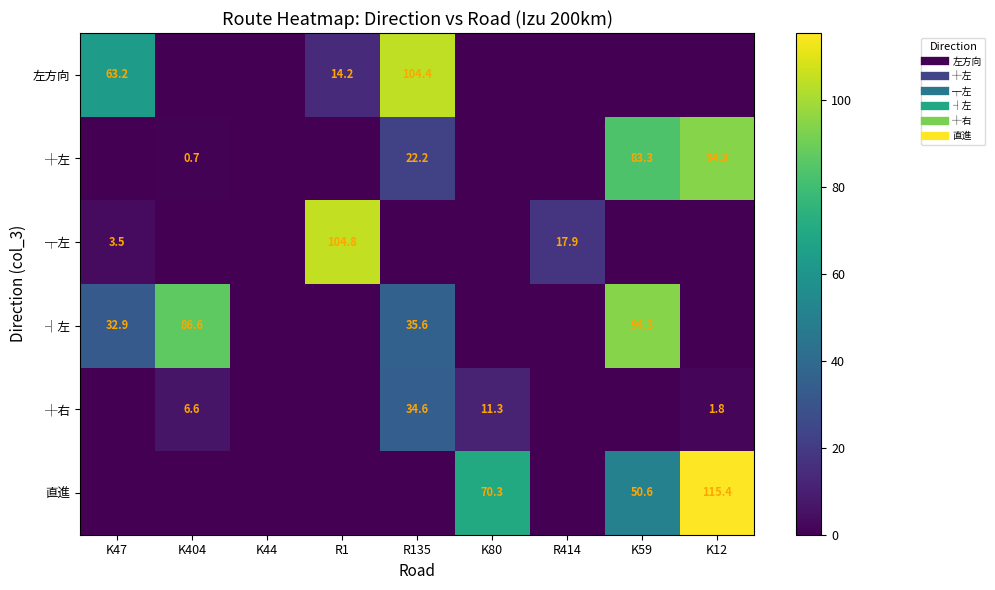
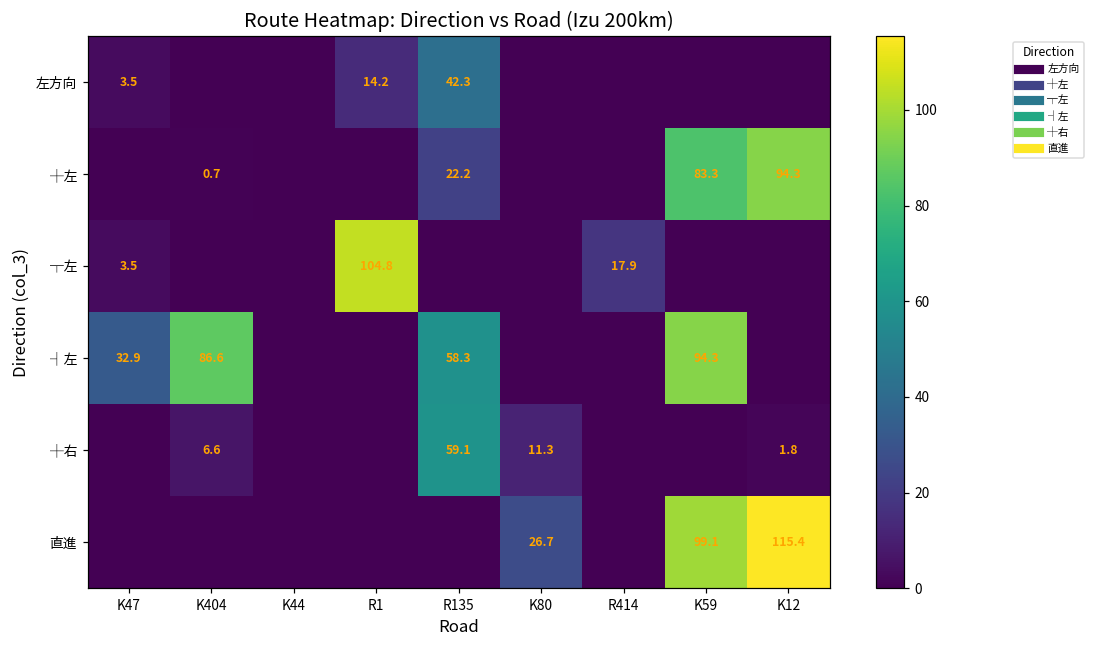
左方向, K47: 63.2 -> 3.5
左方向, R135: 104.4 -> 42.3
┤左, R135: 35.6 -> 58.3
┼右, R135: 34.6 -> 59.1
直進, K80: 70.3 -> 26.7
直進, K59: 50.6 -> 99.1
